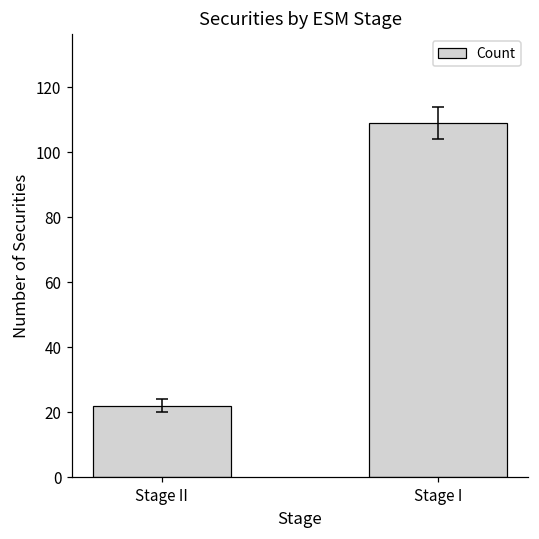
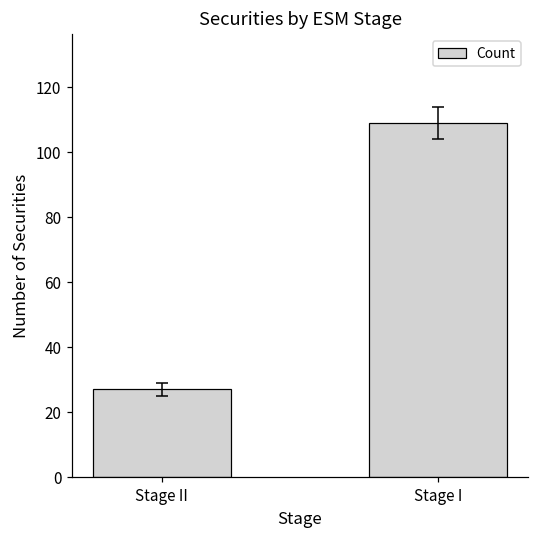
Count, Stage II: 22 -> 27
